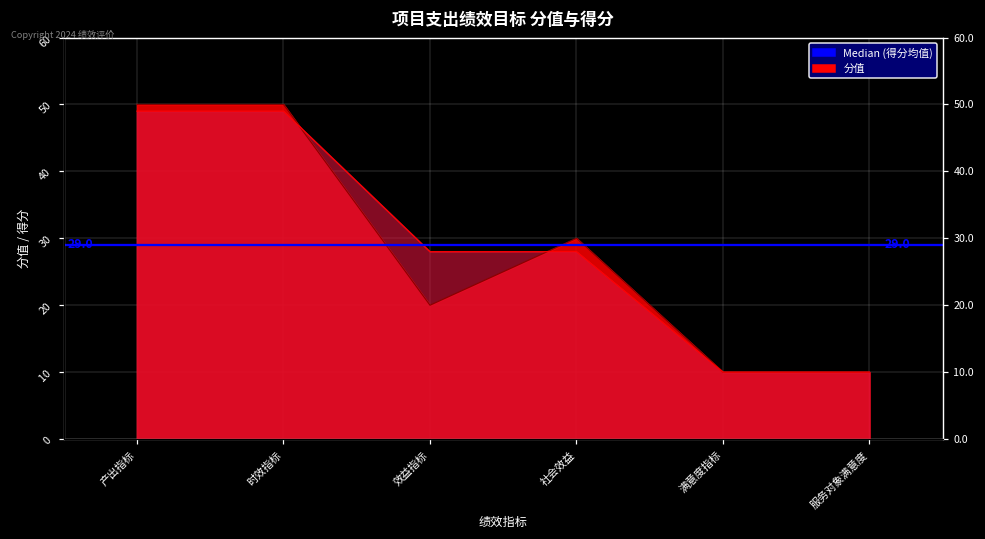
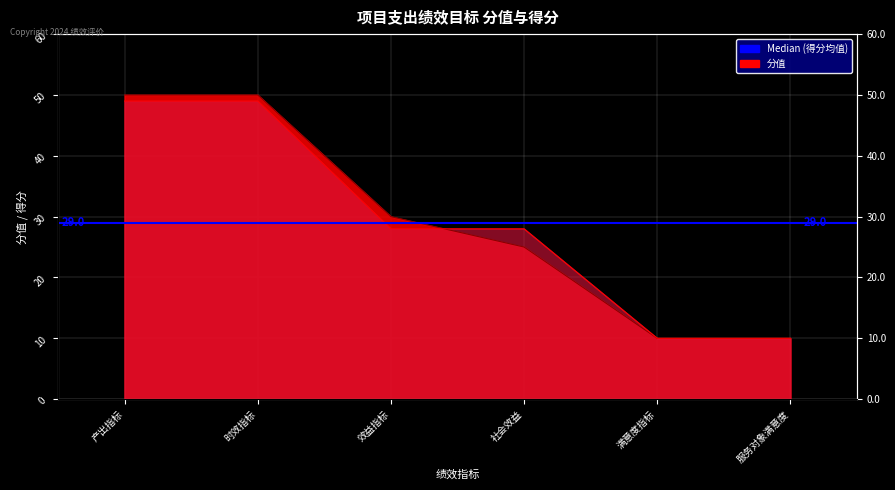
分值, 效益指标: 20 -> 30
分值, 社会效益: 30 -> 25
